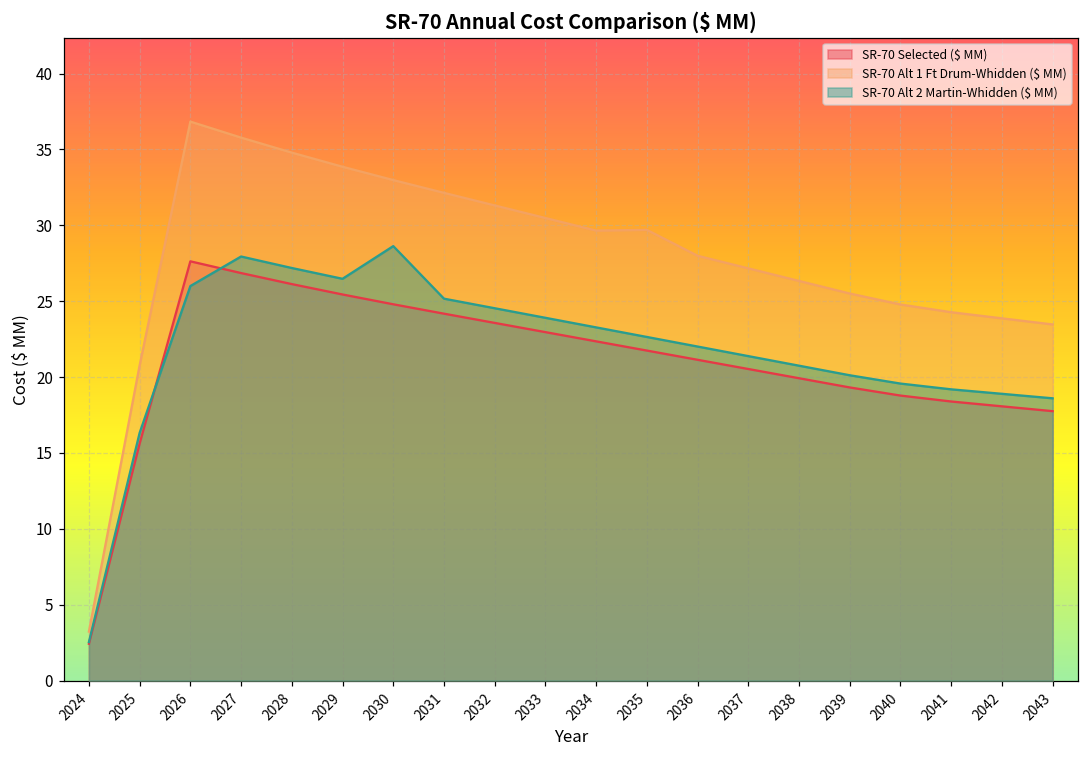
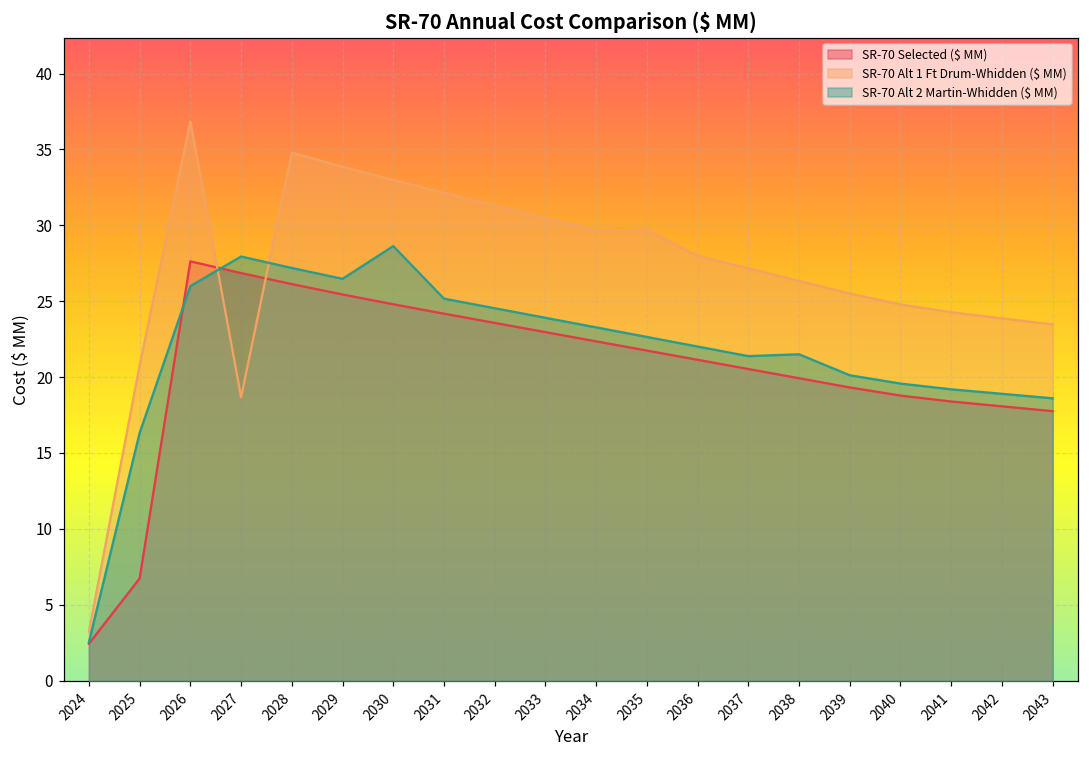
SR-70 Selected ($ MM), 2025: 15.6 -> 6.7
SR-70 Alt 1 Ft Drum-Whidden ($ MM), 2027: 35.8 -> 18.7
SR-70 Alt 2 Martin-Whidden ($ MM), 2038: 20.8 -> 21.5
